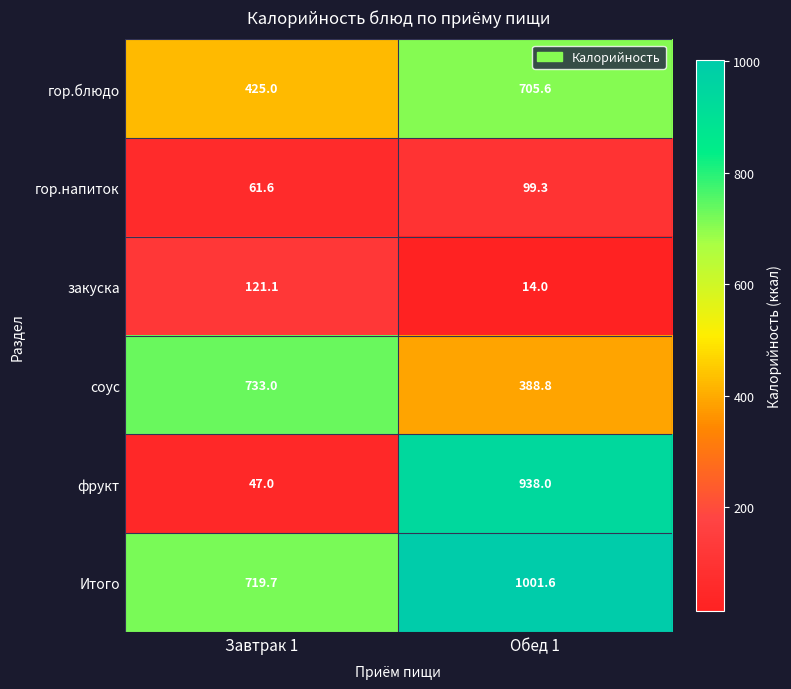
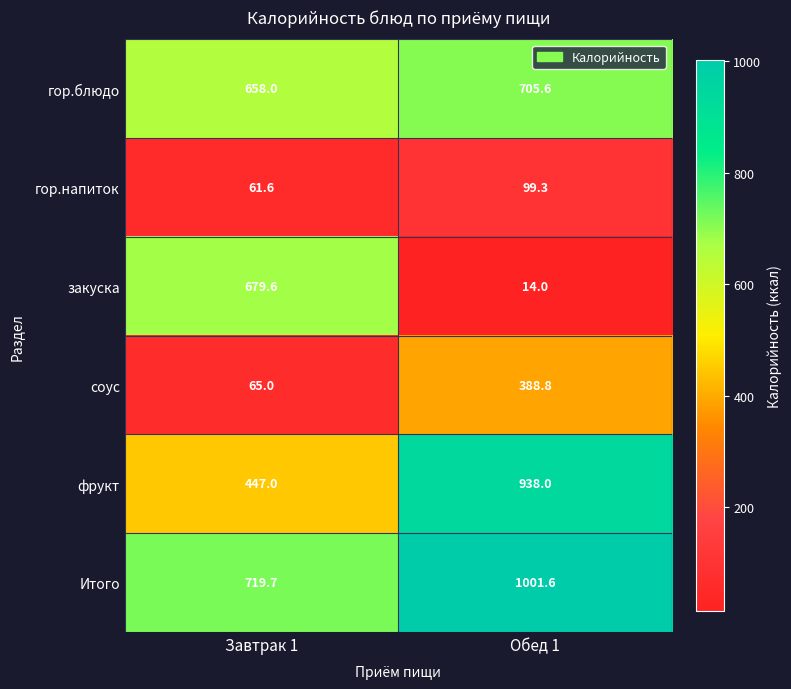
гор.блюдо, Завтрак 1: 425.0 -> 658.0
закуска, Завтрак 1: 121.1 -> 679.6
соус, Завтрак 1: 733.0 -> 65.0
фрукт, Завтрак 1: 47.0 -> 447.0
